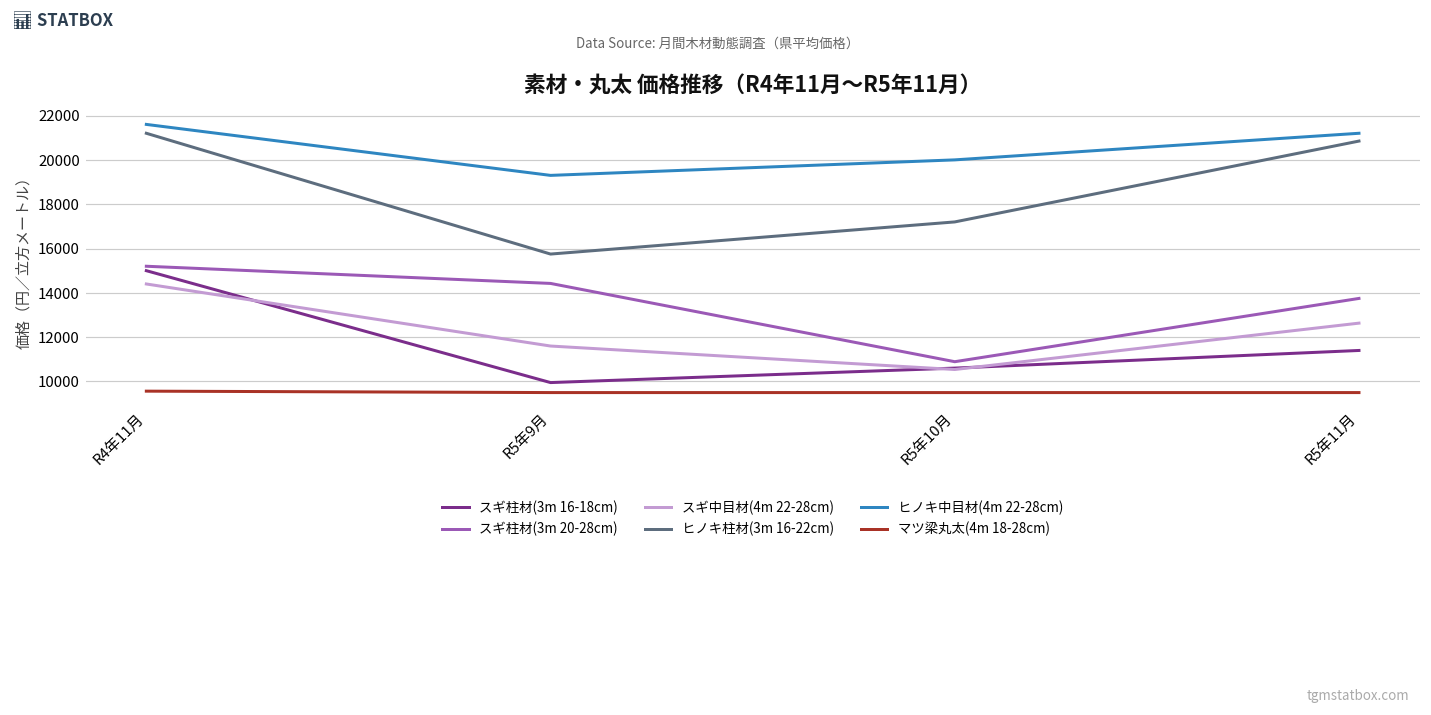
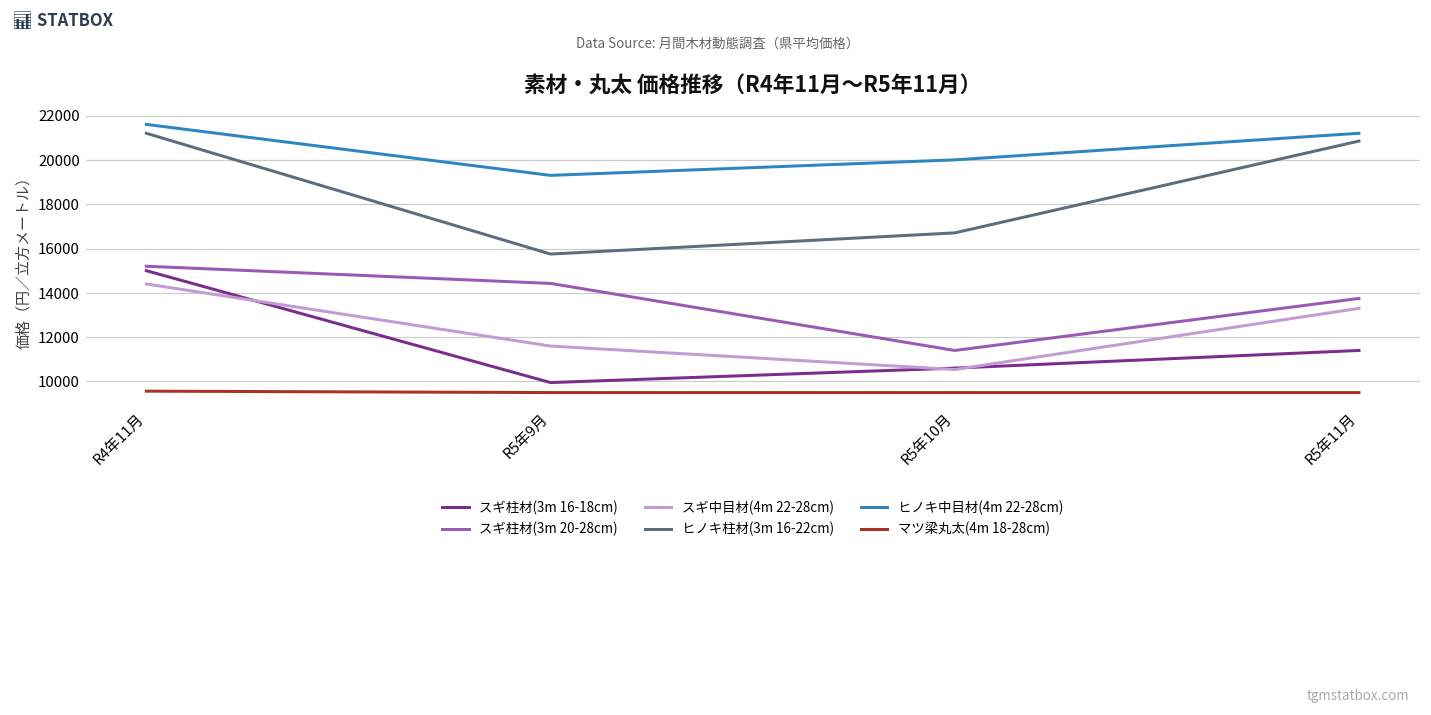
スギ柱材(3m 20-28cm), R5年10月: 10900 -> 11400
ヒノキ柱材(3m 16-22cm), R5年10月: 17200 -> 16700
スギ中目材(4m 22-28cm), R5年11月: 12600 -> 13300
